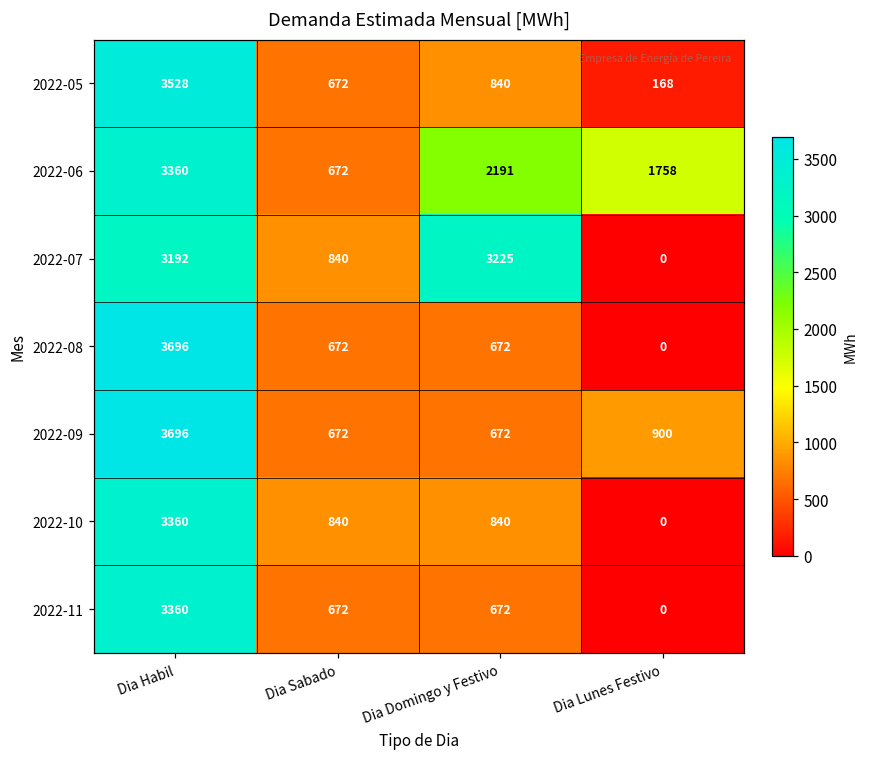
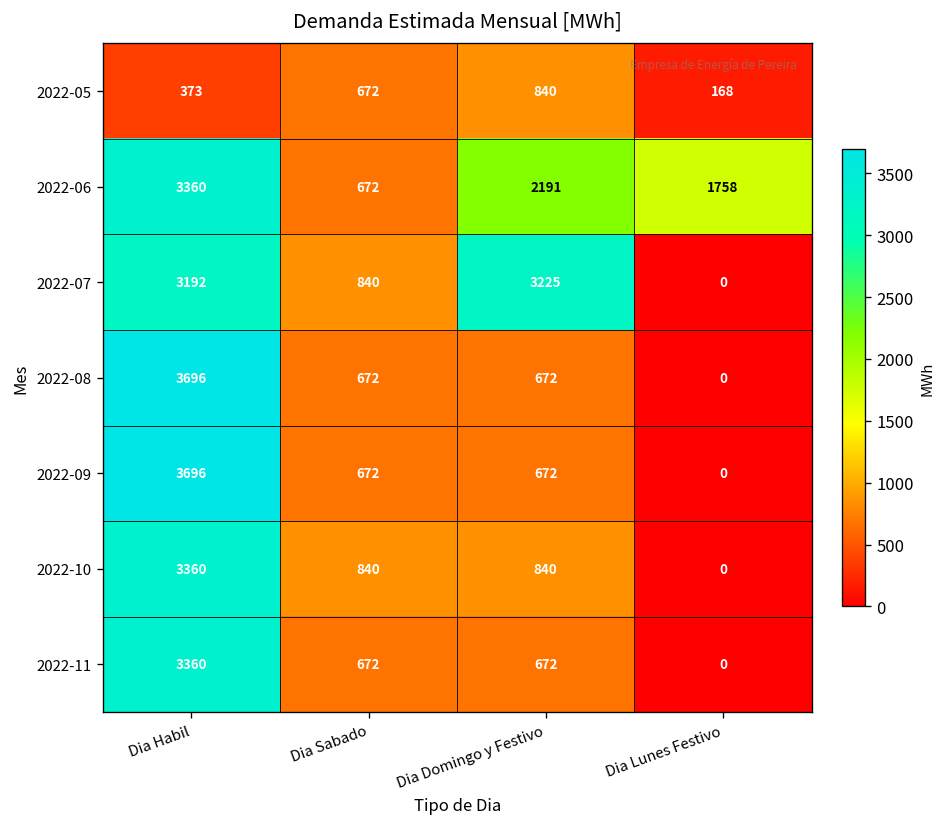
2022-05, Dia Habil: 3528 -> 373
2022-09, Dia Lunes Festivo: 900 -> 0
